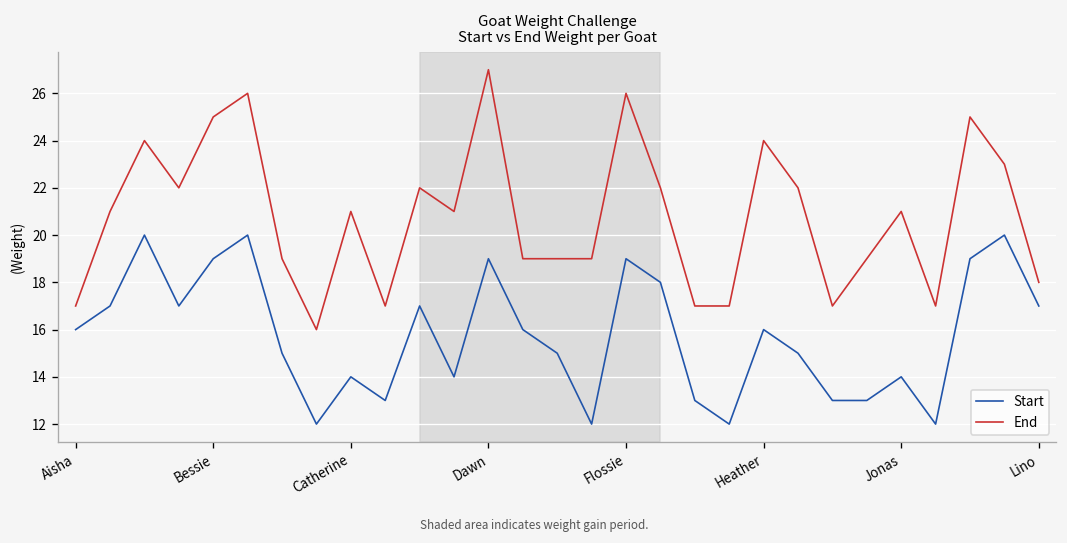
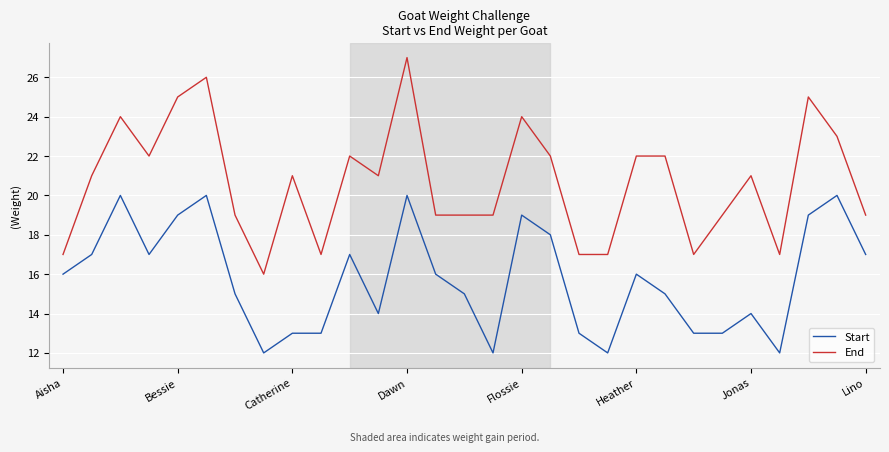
Start, Catherine: 14 -> 13
Start, Dawn: 19 -> 20
End, Flossie: 26 -> 24
End, Heather: 24 -> 22
End, Lino: 18 -> 19
